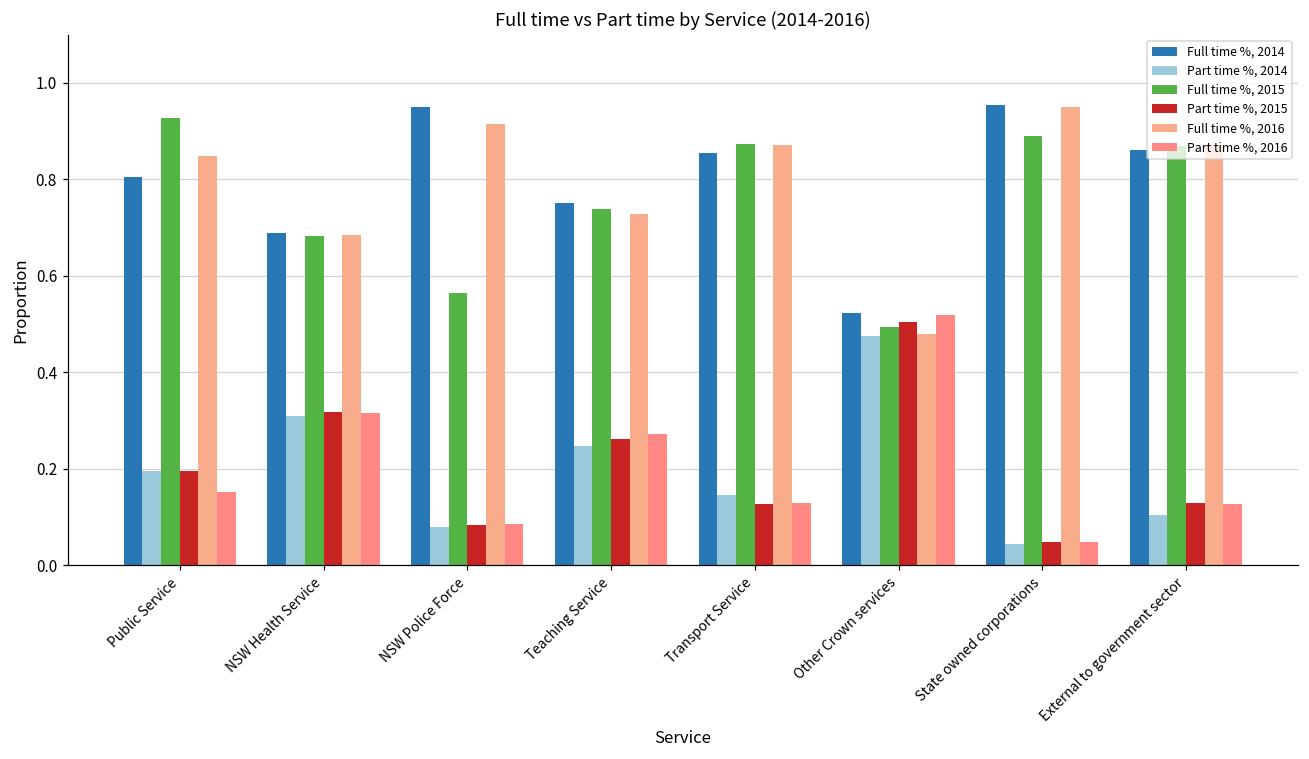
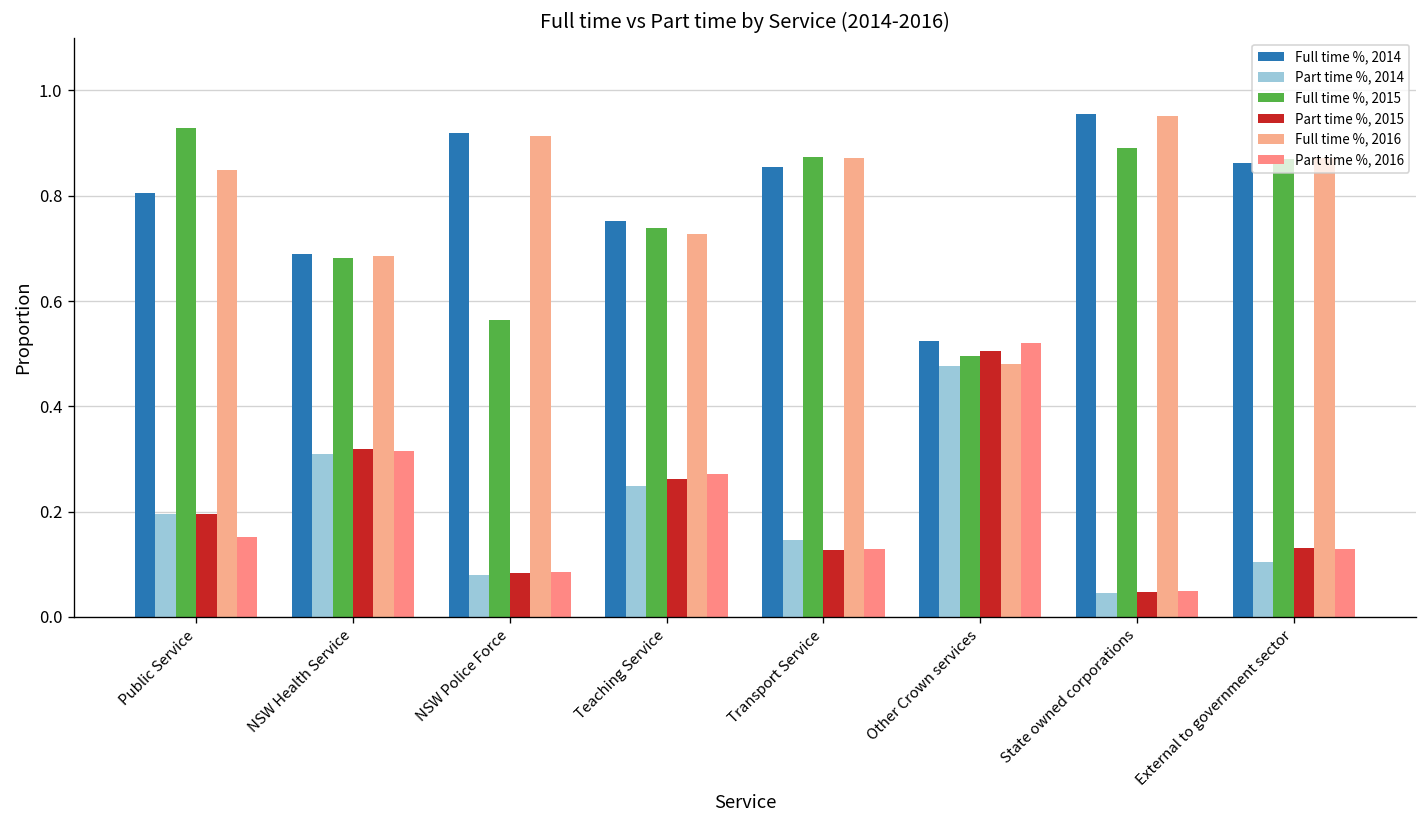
Full time %, 2014, NSW Police Force: 0.95 -> 0.92
